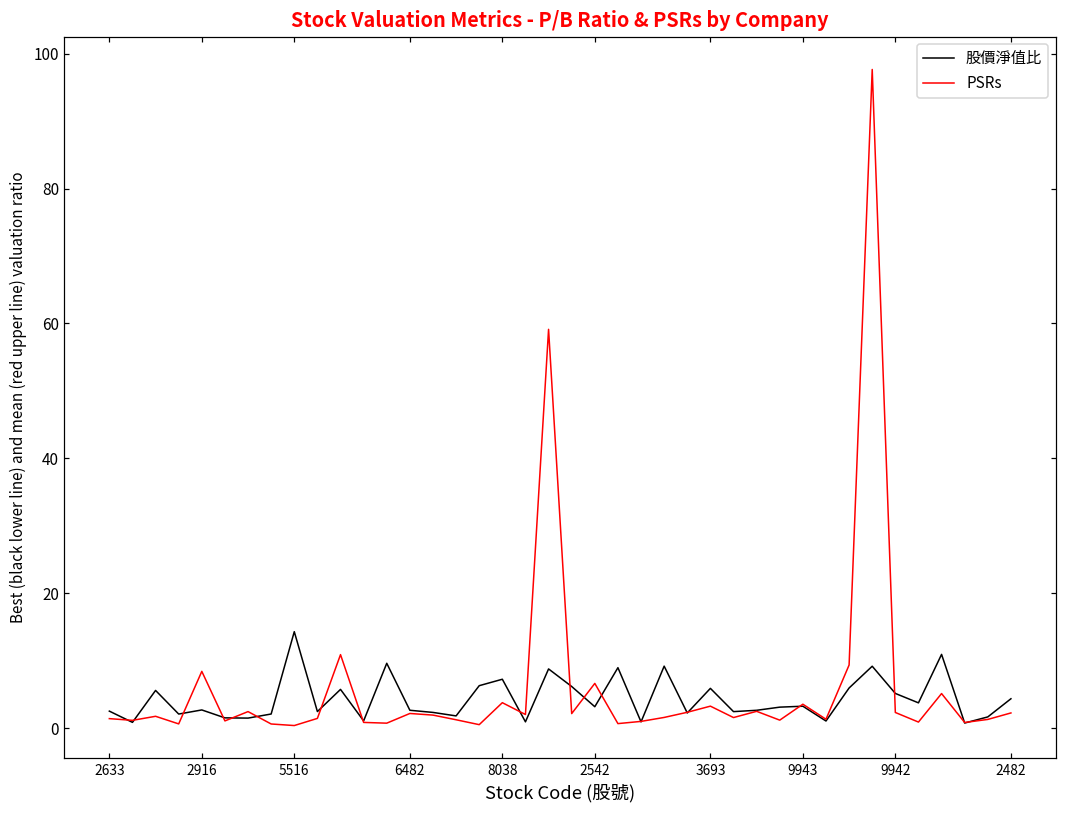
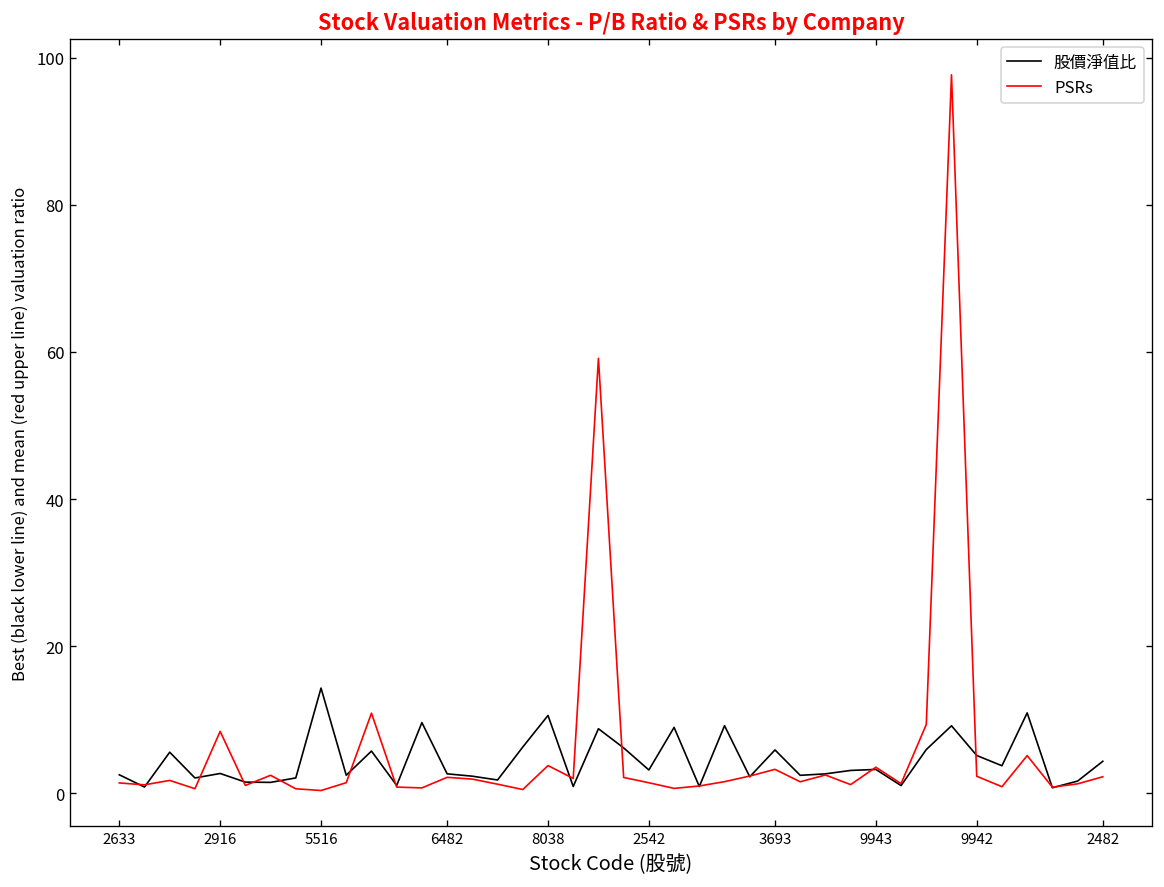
股價淨值比, 8038: 7 -> 11
PSRs, 2542: 7 -> 1
